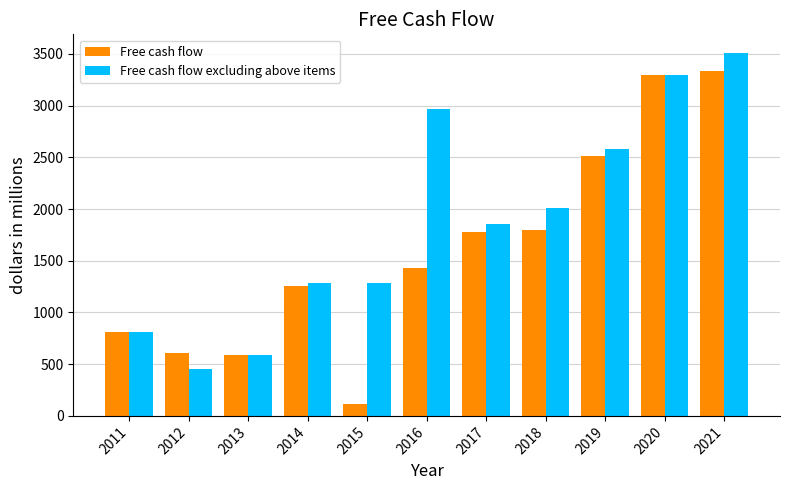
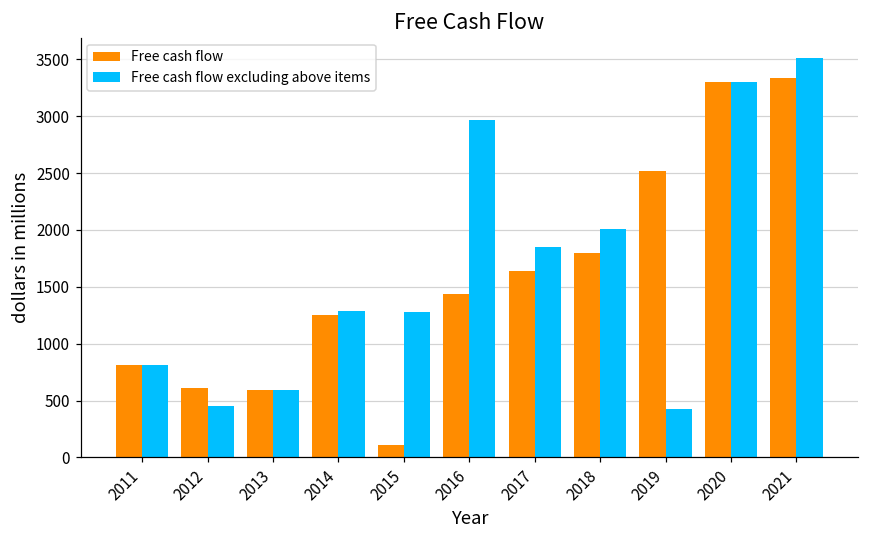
Free cash flow, 2017: 1780 -> 1640
Free cash flow excluding above items, 2019: 2580 -> 430
